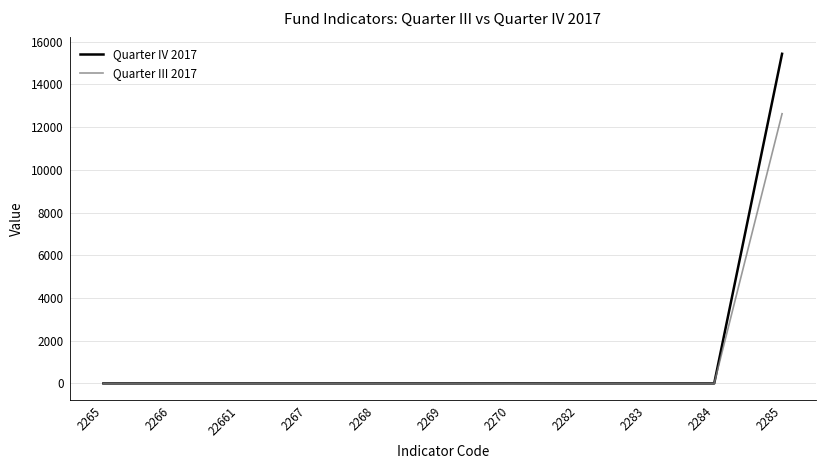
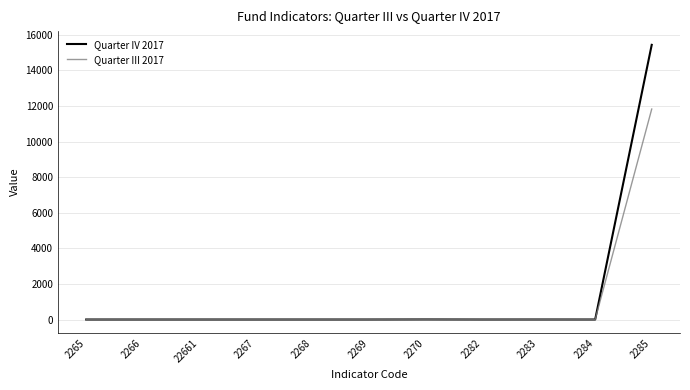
Quarter III 2017, 2285: 12600 -> 11800
